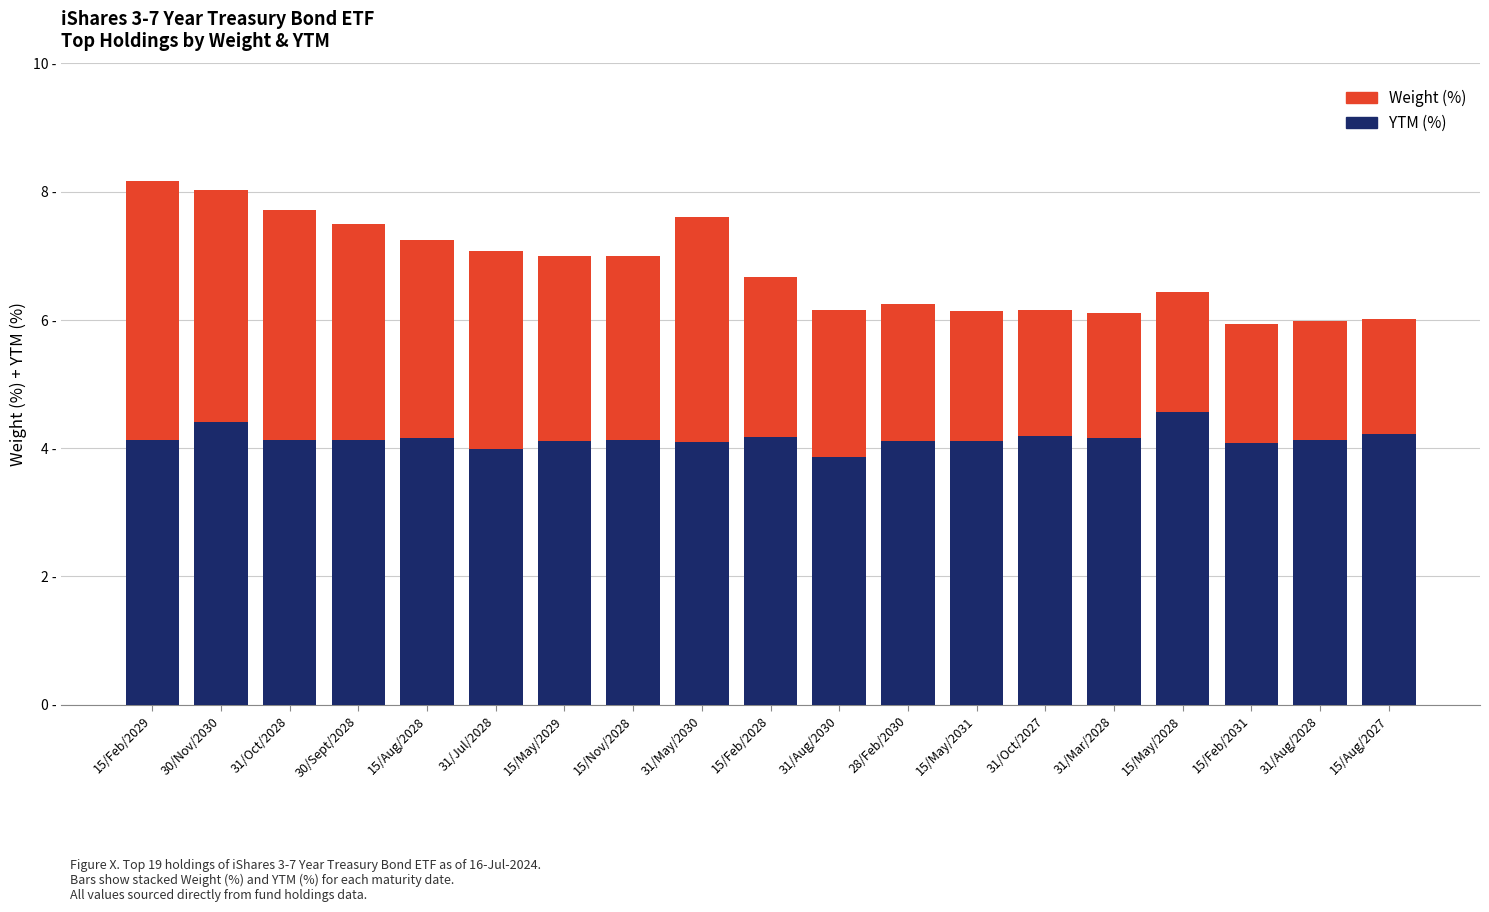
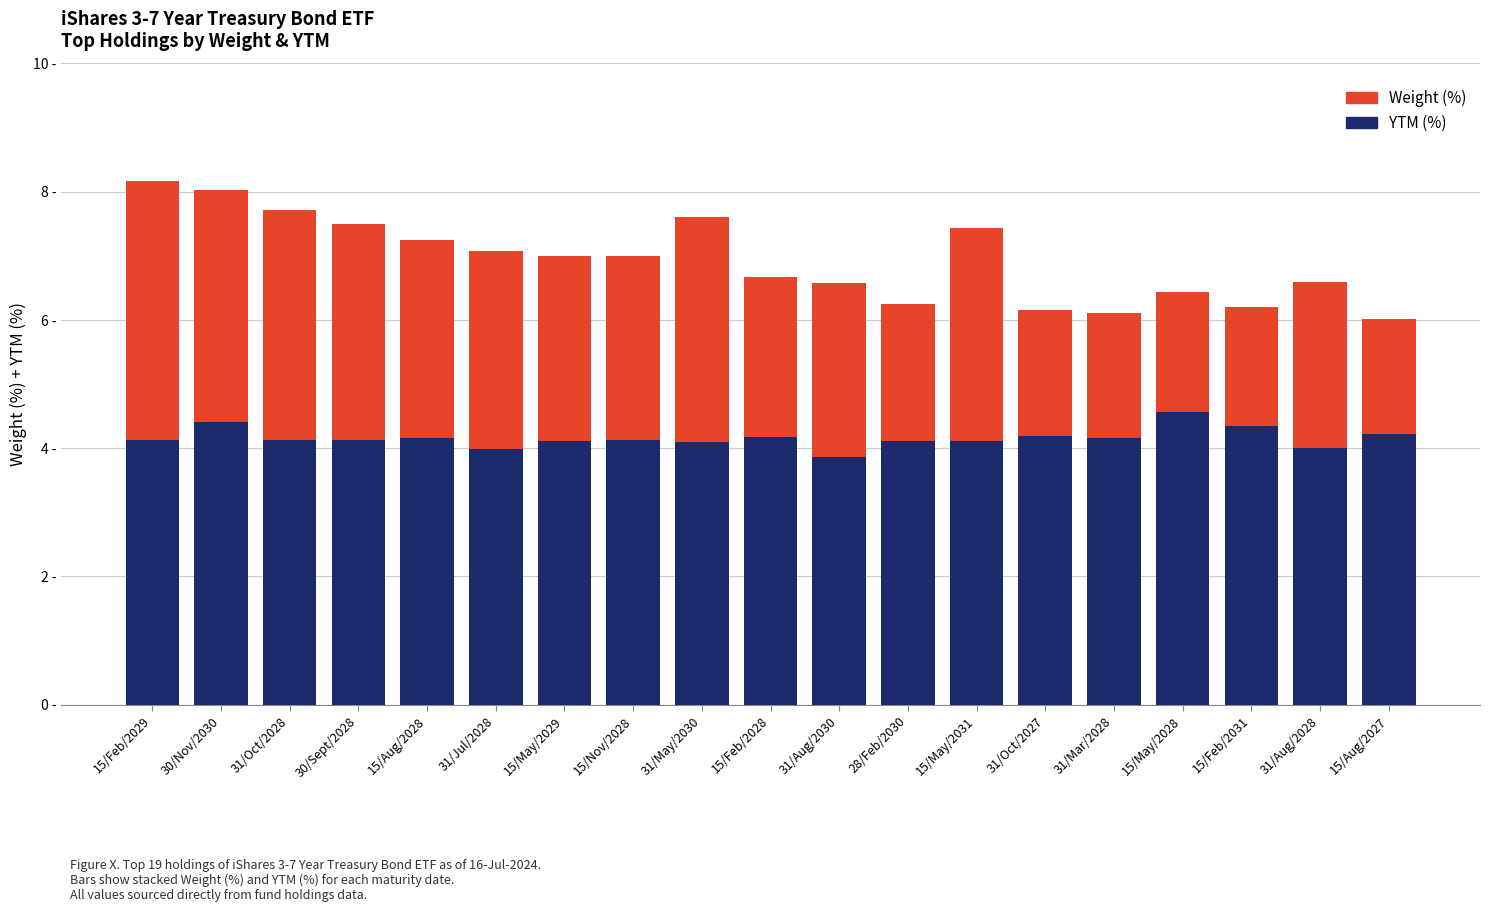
Weight (%), 31/Aug/2030: 2.3 - -> 2.7 -
Weight (%), 15/May/2031: 2.0 - -> 3.3 -
YTM (%), 15/Feb/2031: 4.1 - -> 4.3 -
YTM (%), 31/Aug/2028: 4.1 - -> 4.0 -
Weight (%), 31/Aug/2028: 1.9 - -> 2.6 -
